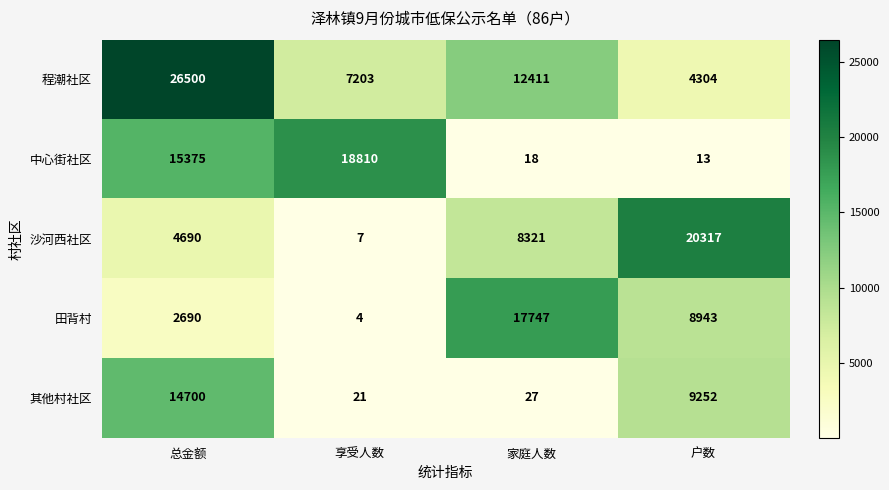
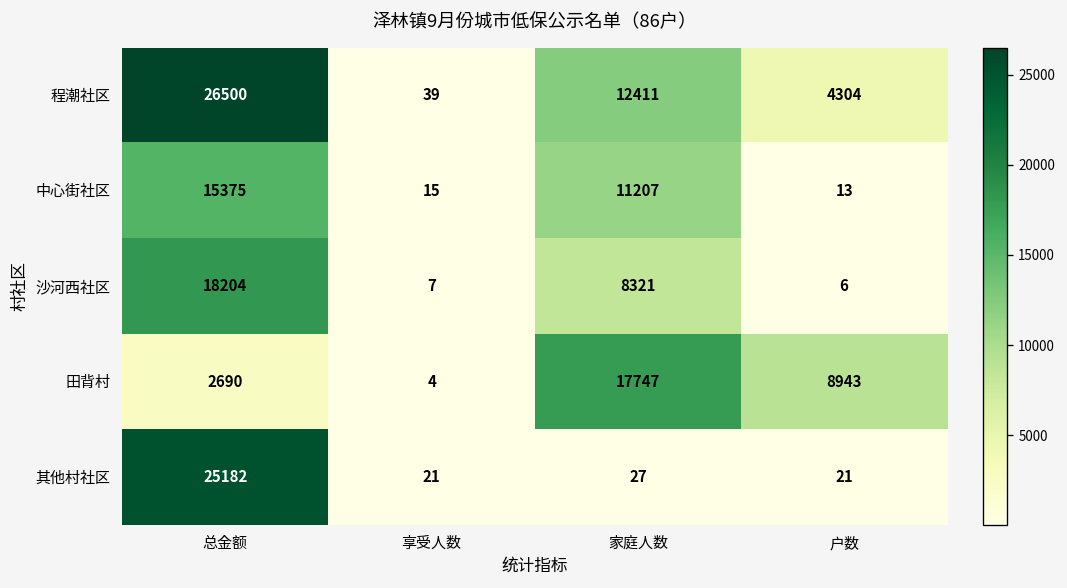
程潮社区, 享受人数: 7203 -> 39
中心街社区, 享受人数: 18810 -> 15
中心街社区, 家庭人数: 18 -> 11207
沙河西社区, 总金额: 4690 -> 18204
沙河西社区, 户数: 20317 -> 6
其他村社区, 总金额: 14700 -> 25182
其他村社区, 户数: 9252 -> 21
